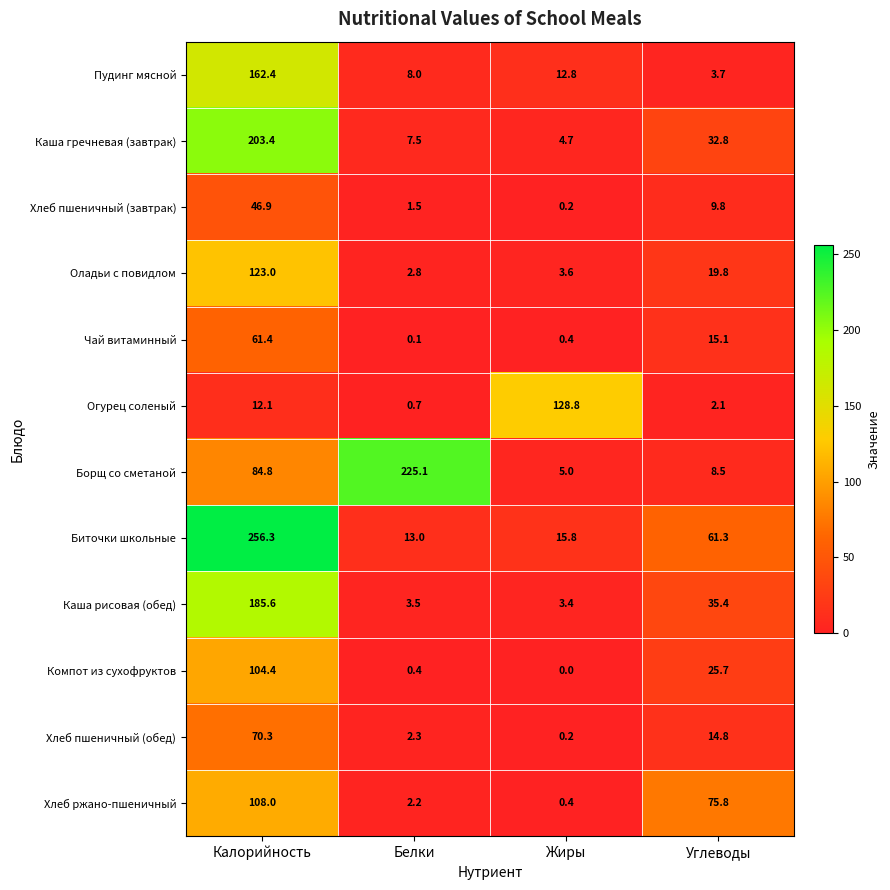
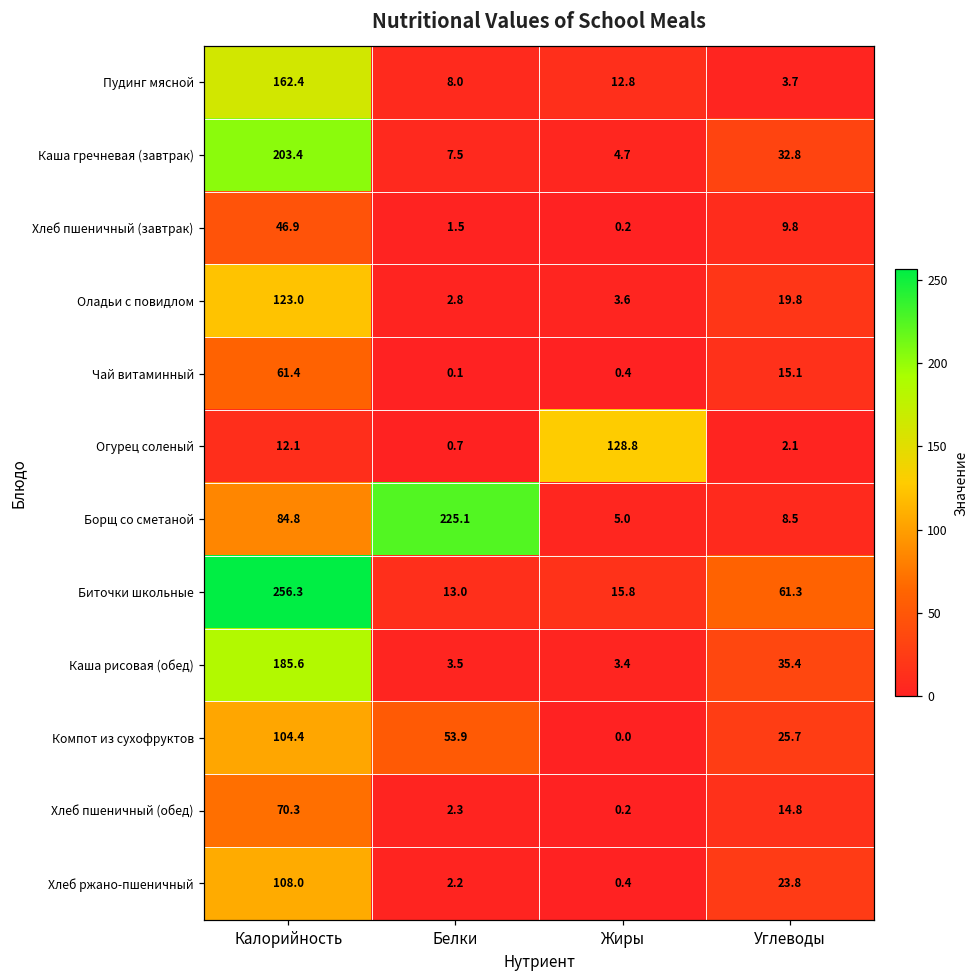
Компот из сухофруктов, Белки: 0.4 -> 53.9
Хлеб ржано-пшеничный, Углеводы: 75.8 -> 23.8
